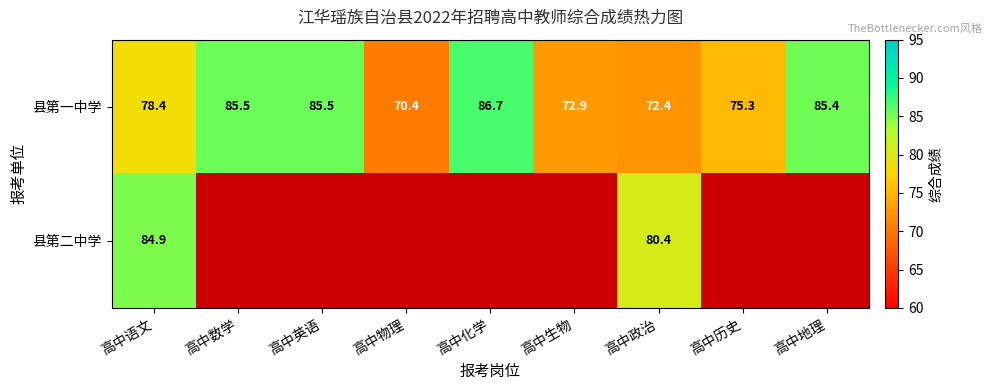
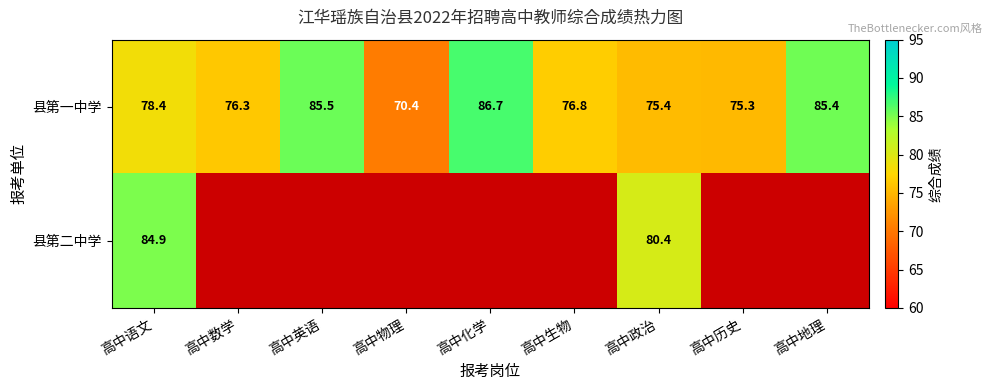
县第一中学, 高中数学: 85.5 -> 76.3
县第一中学, 高中生物: 72.9 -> 76.8
县第一中学, 高中政治: 72.4 -> 75.4
